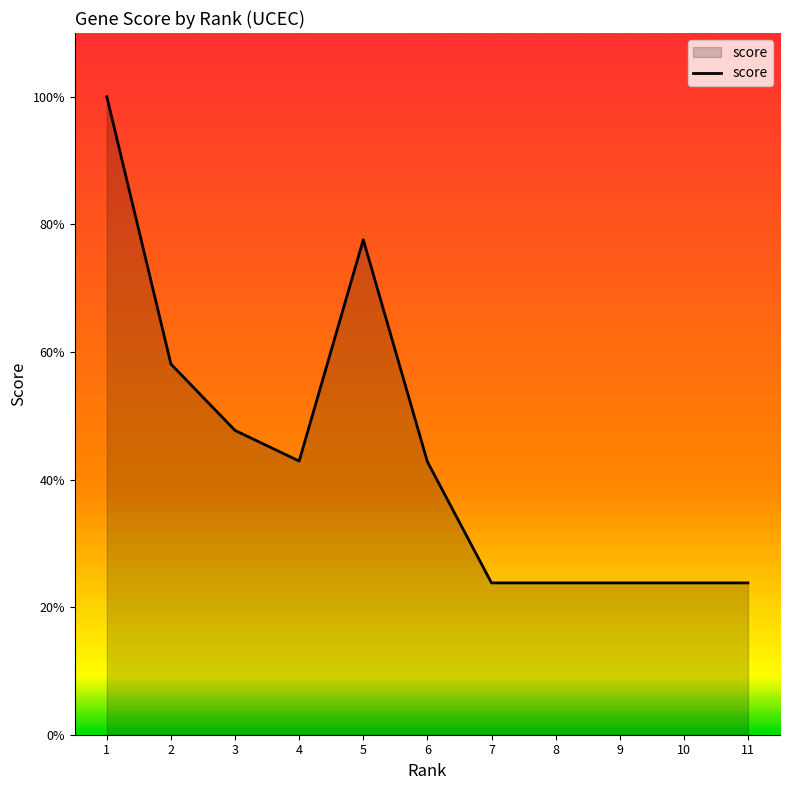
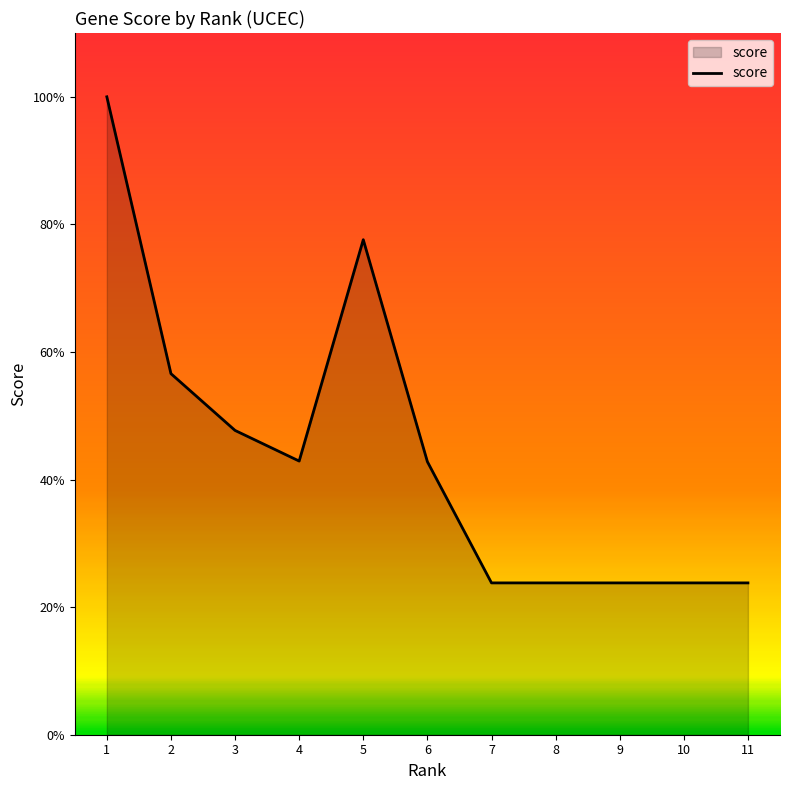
2: 58% -> 57%
